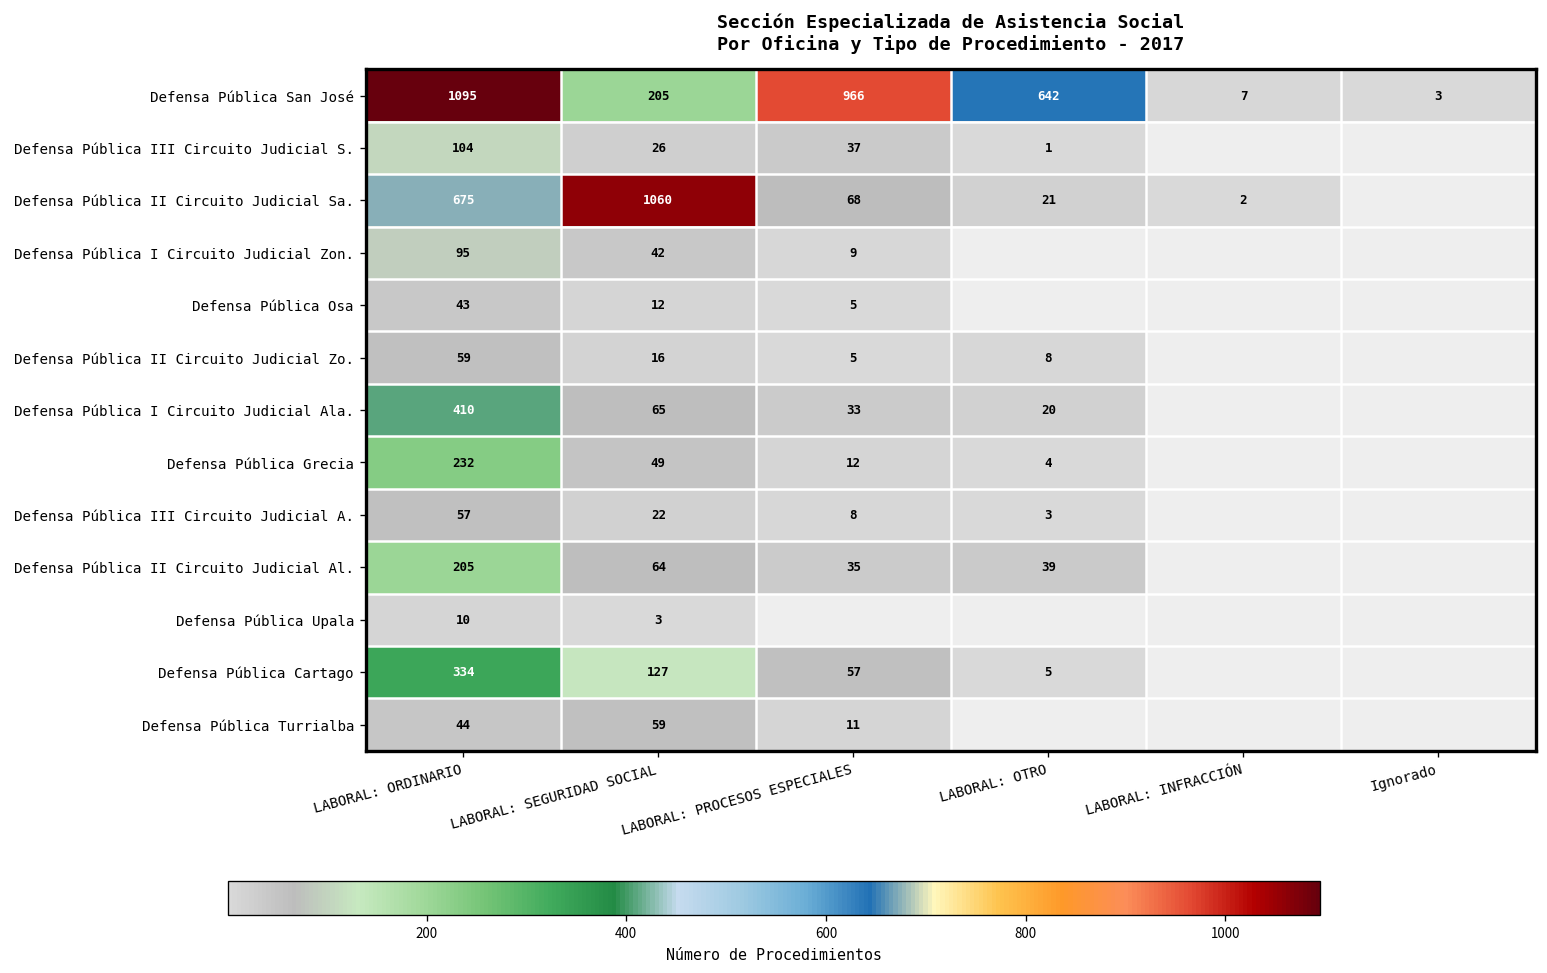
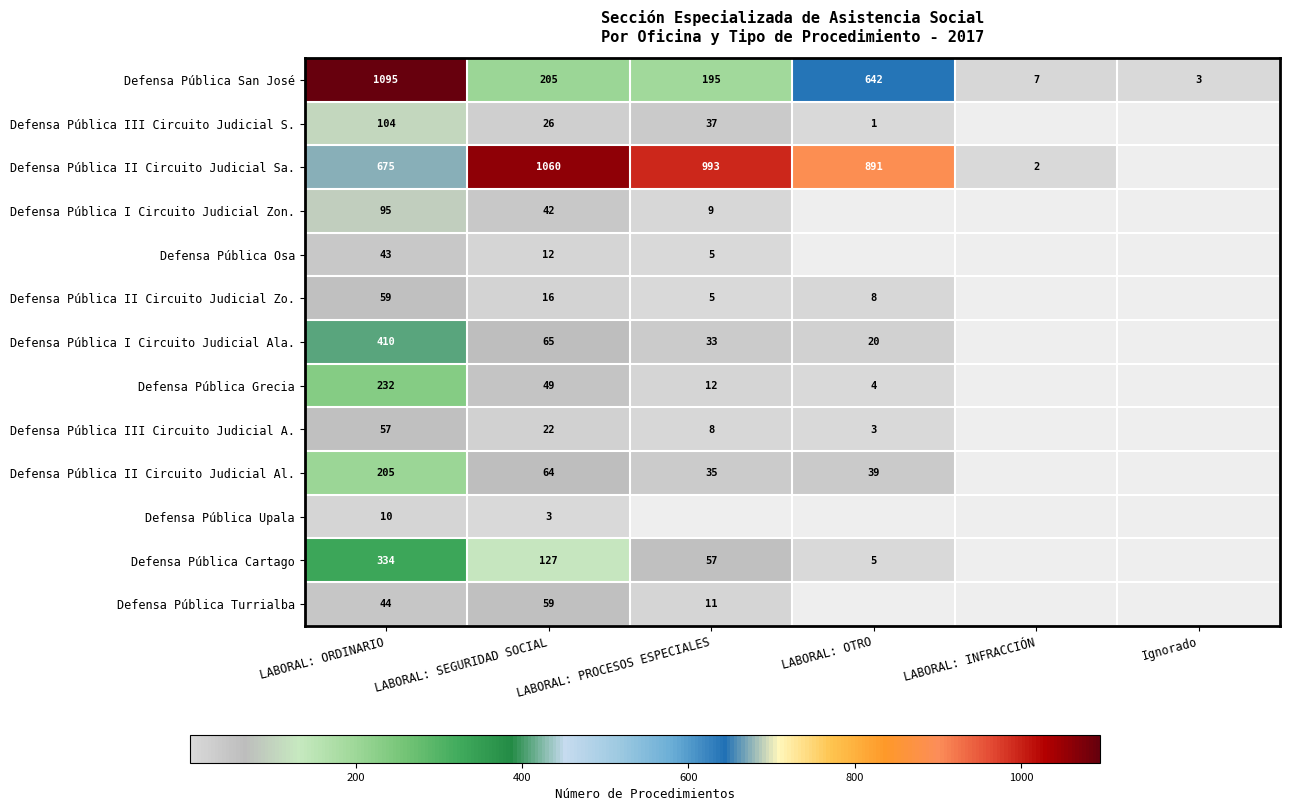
Defensa Pública San José, LABORAL: PROCESOS ESPECIALES: 966 -> 195
Defensa Pública II Circuito Judicial Sa., LABORAL: PROCESOS ESPECIALES: 68 -> 993
Defensa Pública II Circuito Judicial Sa., LABORAL: OTRO: 21 -> 891
